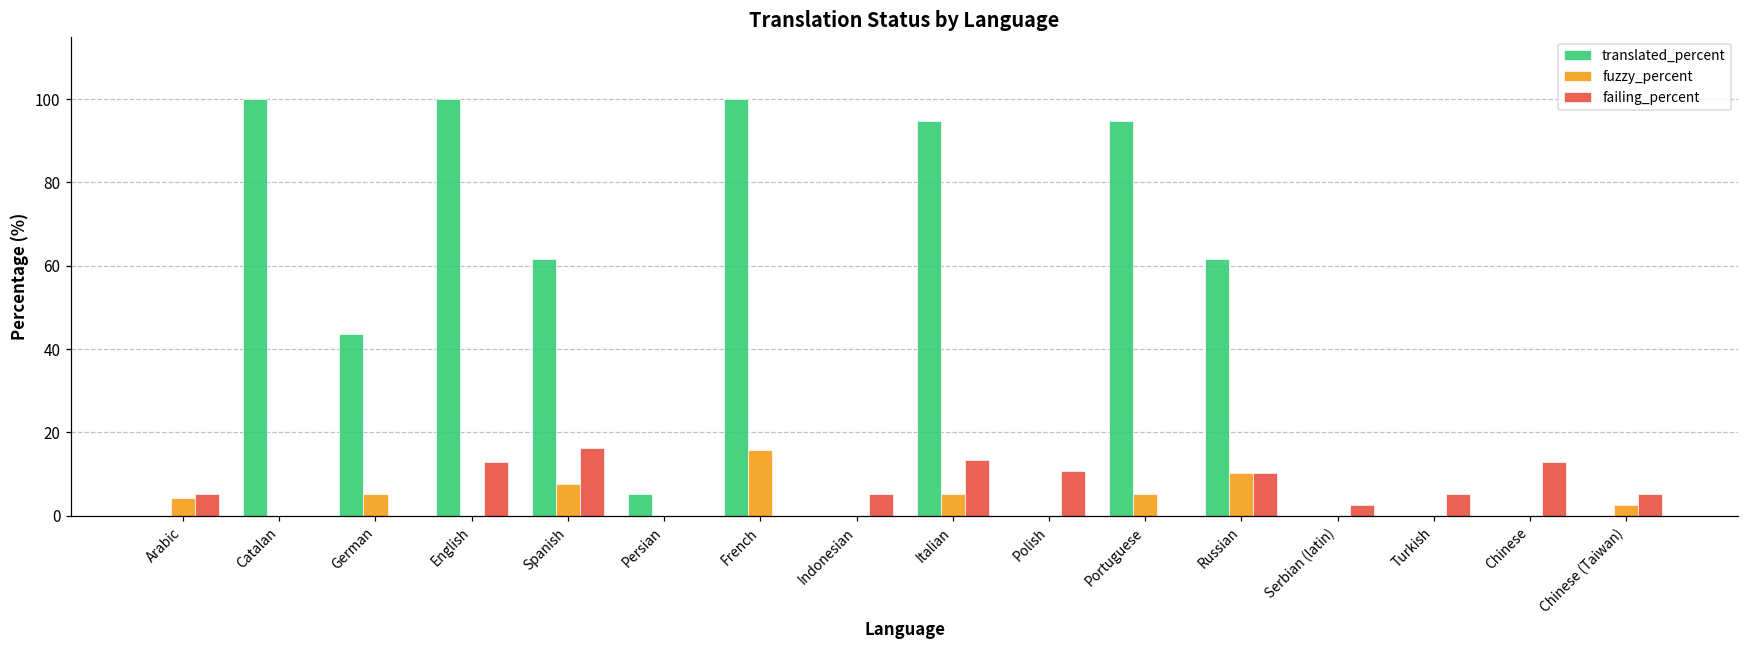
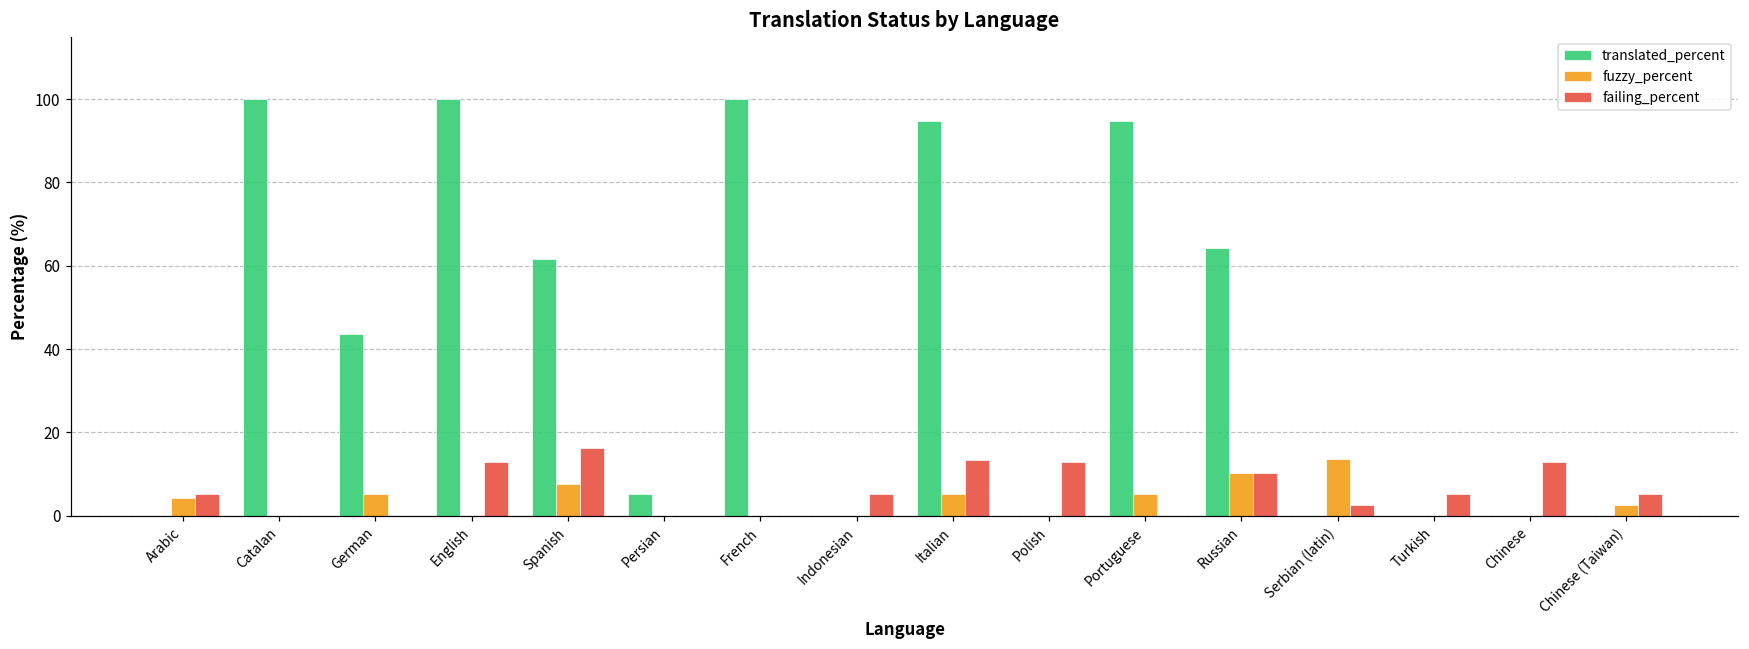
fuzzy_percent, French: 16 -> 0
failing_percent, Polish: 11 -> 13
translated_percent, Russian: 62 -> 64
fuzzy_percent, Serbian (latin): 0 -> 14
